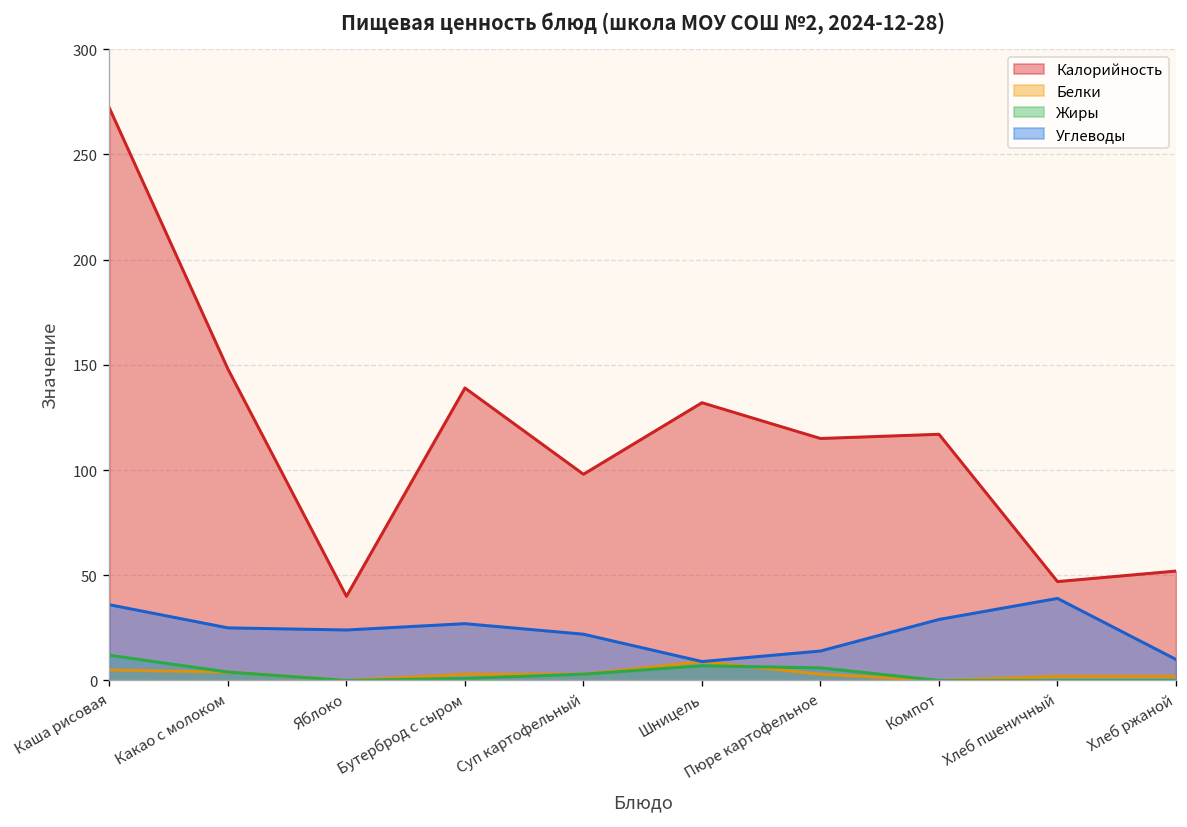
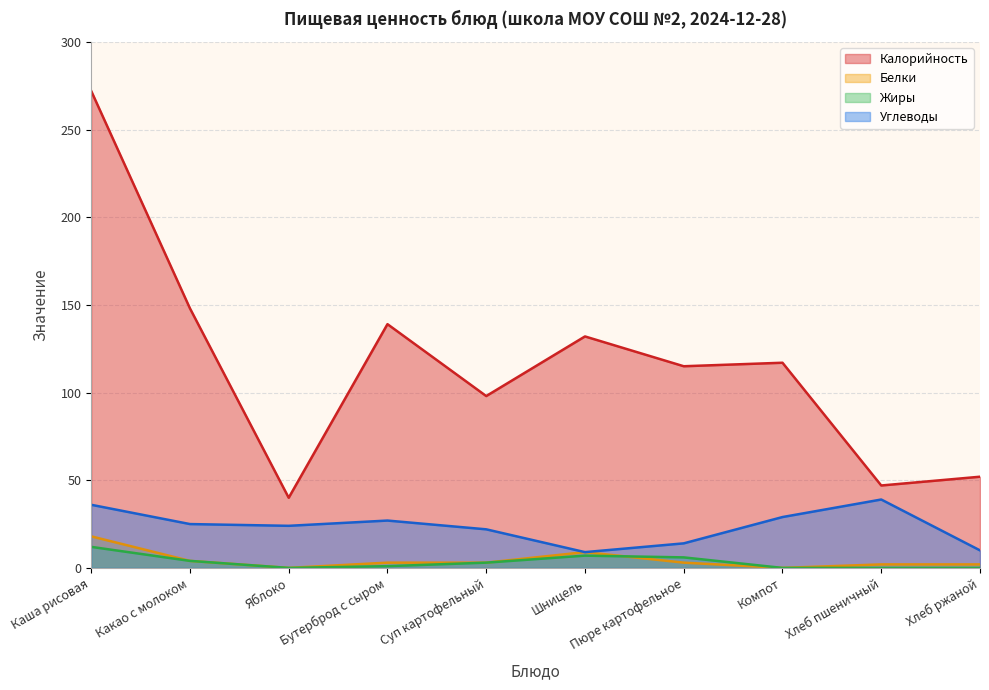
Белки, Каша рисовая: 5 -> 18
